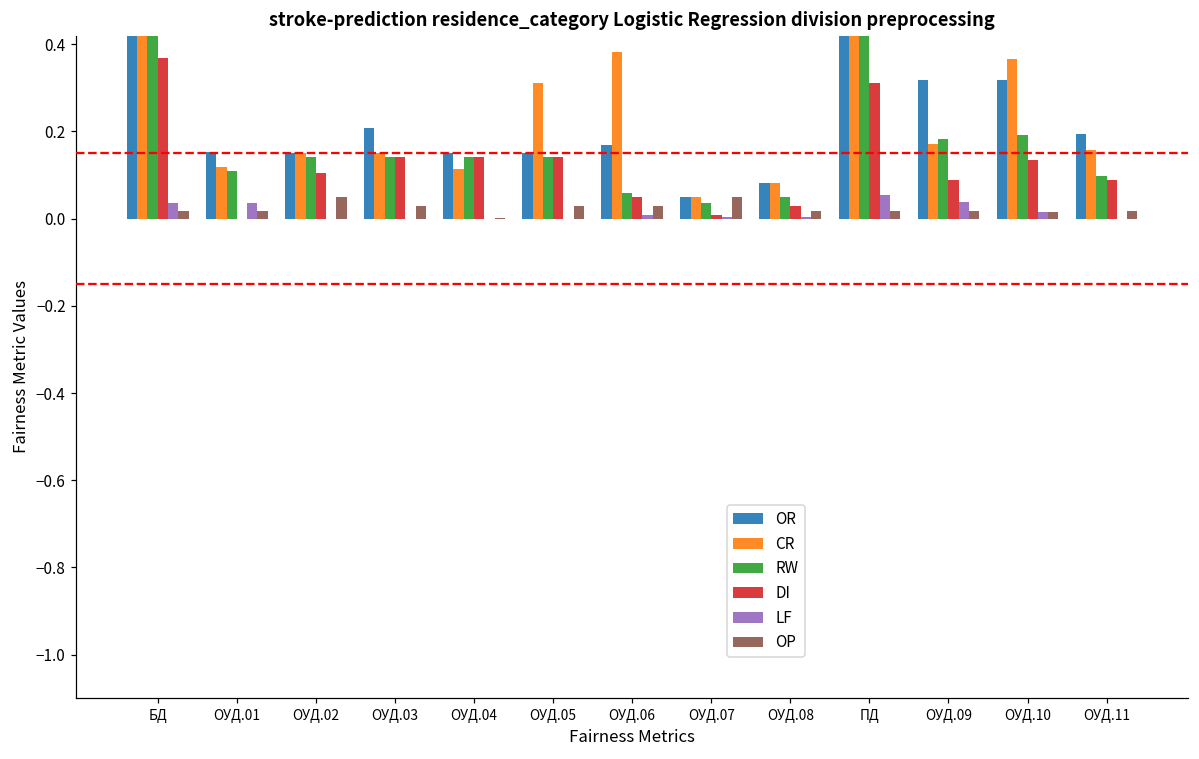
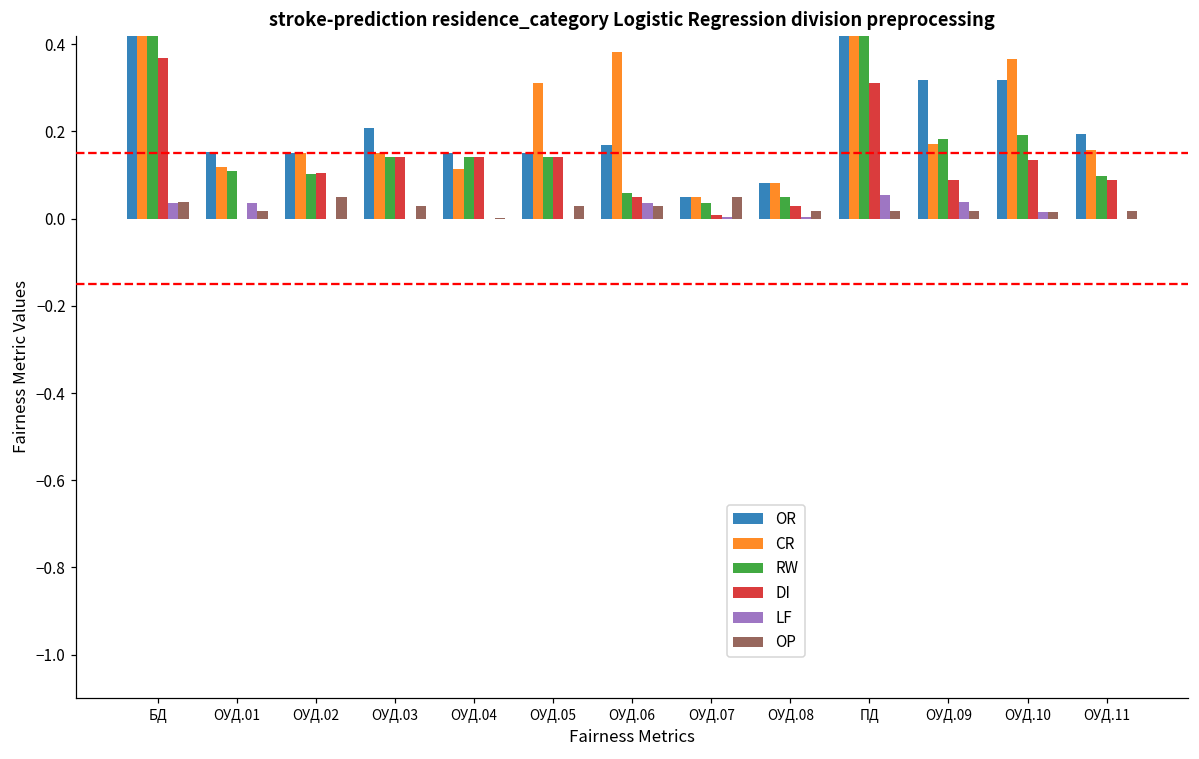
OP, БД: 0.02 -> 0.04
RW, ОУД.02: 0.14 -> 0.10
LF, ОУД.06: 0.01 -> 0.03
